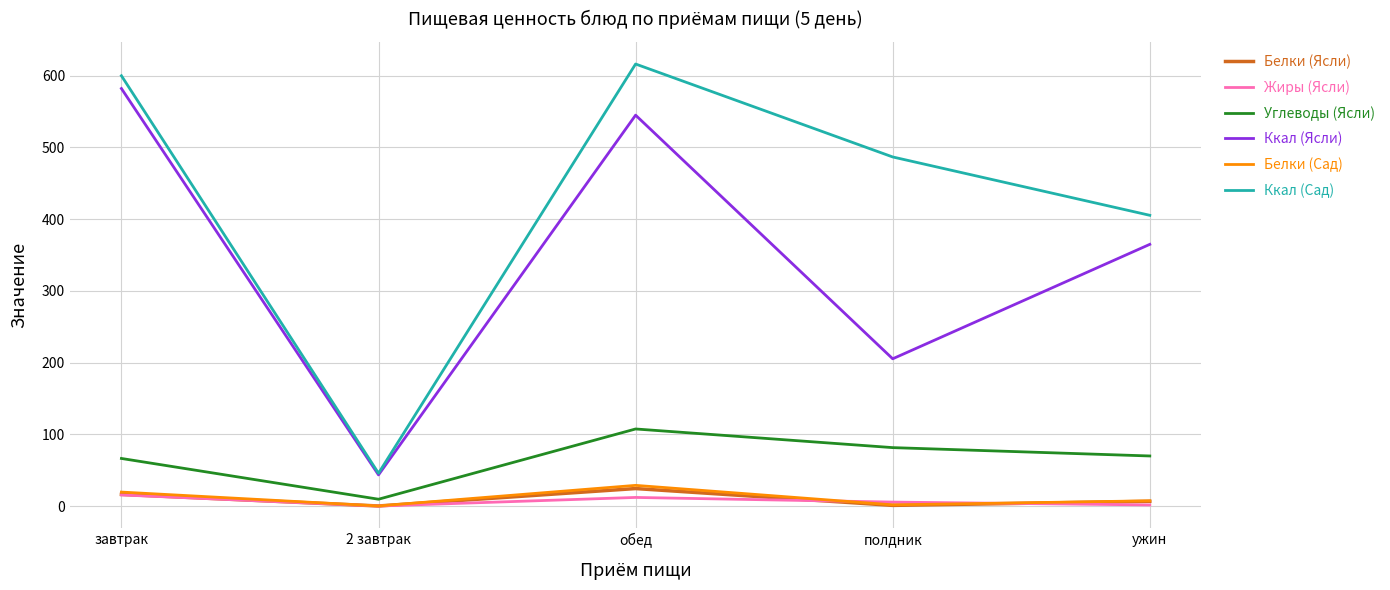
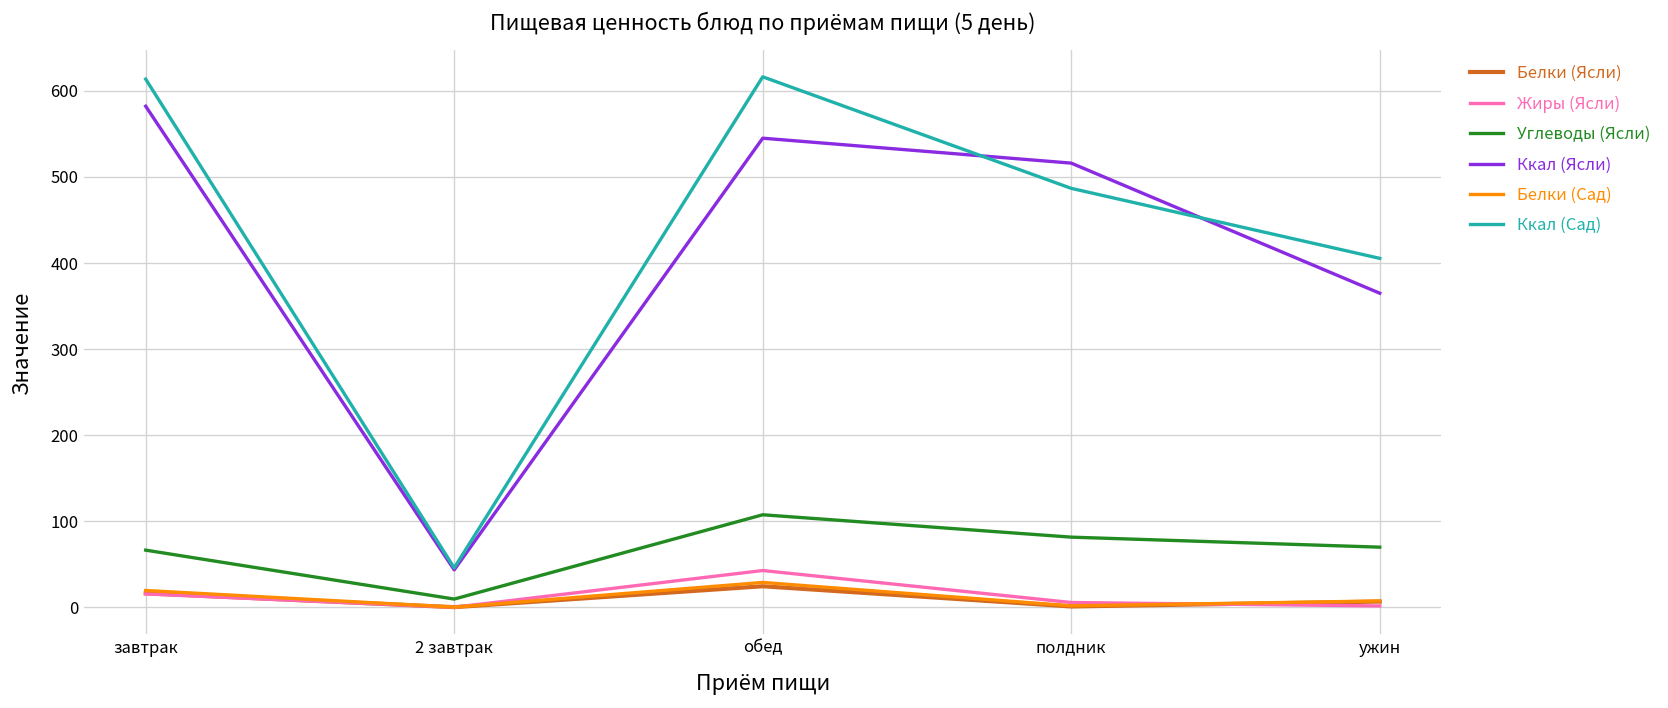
Ккал (Сад), завтрак: 600 -> 610
Жиры (Ясли), обед: 10 -> 40
Ккал (Ясли), полдник: 210 -> 520
